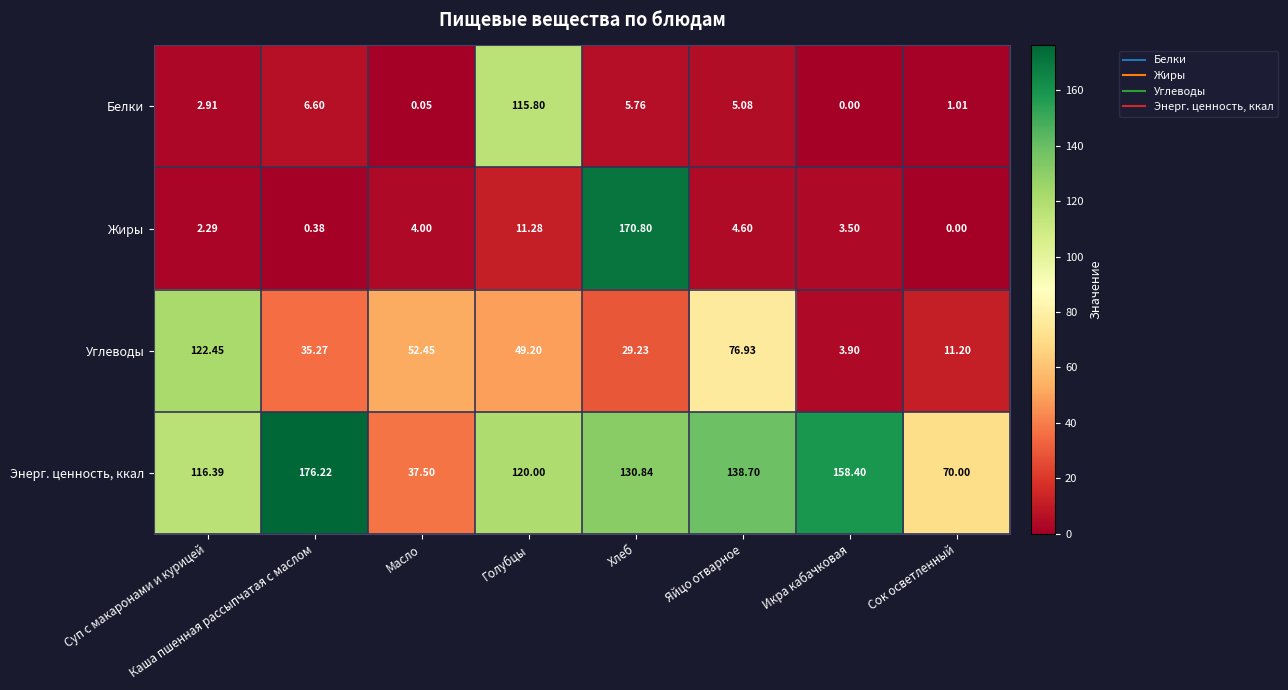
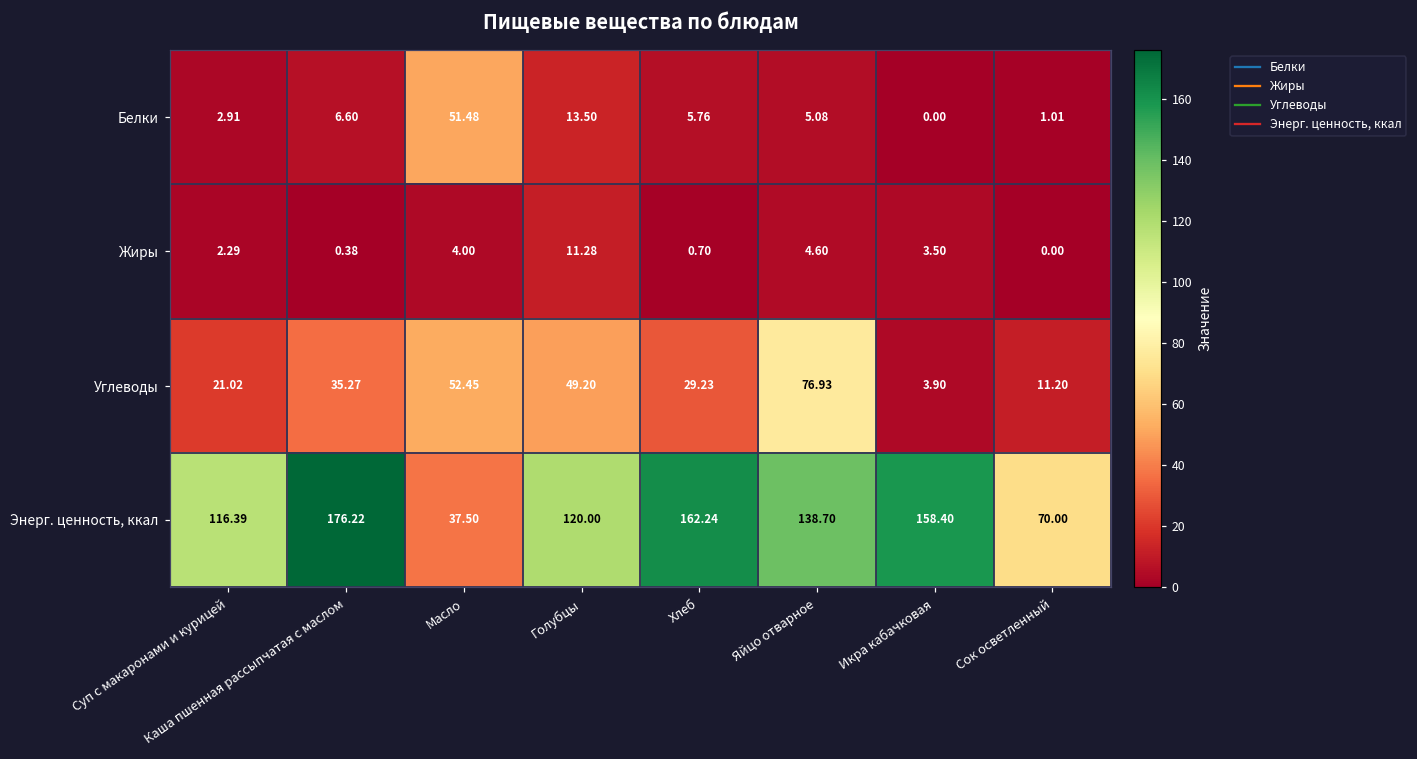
Белки, Масло: 0.05 -> 51.48
Белки, Голубцы: 115.80 -> 13.50
Жиры, Хлеб: 170.80 -> 0.70
Углеводы, Суп с макаронами и курицей: 122.45 -> 21.02
Энерг. ценность, ккал, Хлеб: 130.84 -> 162.24
